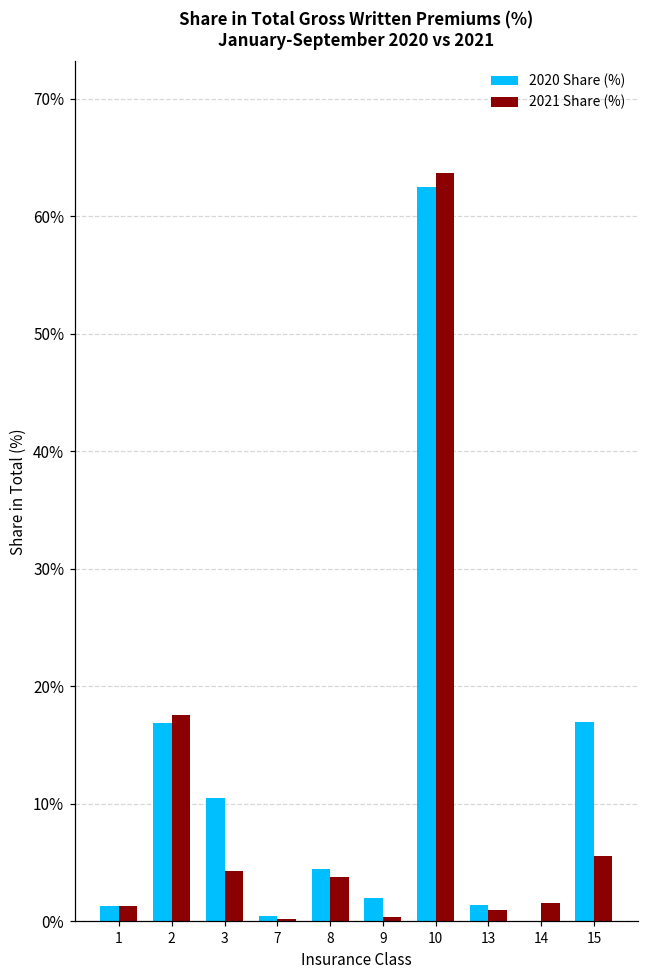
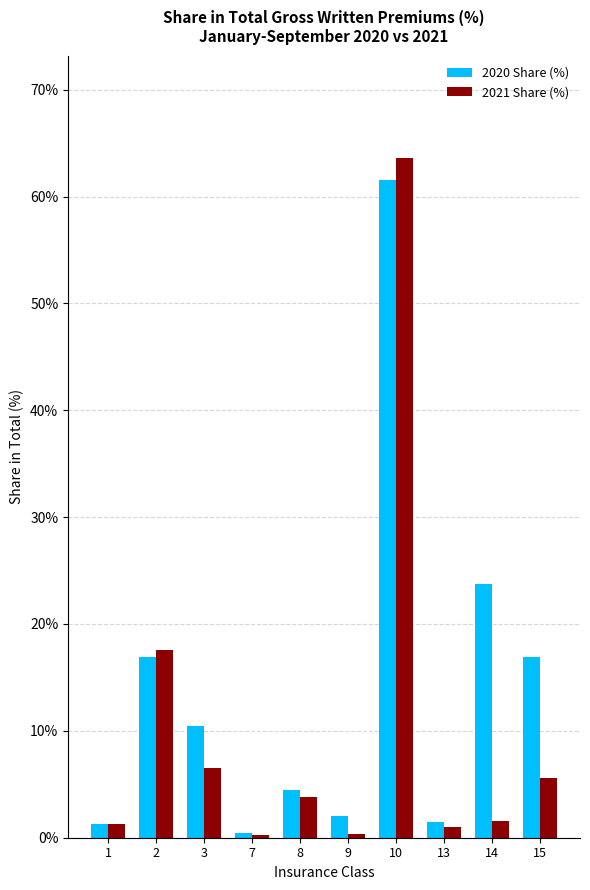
2021 Share (%), 3: 4.3% -> 6.6%
2020 Share (%), 10: 62.4% -> 61.6%
2020 Share (%), 14: 0.0% -> 23.7%
